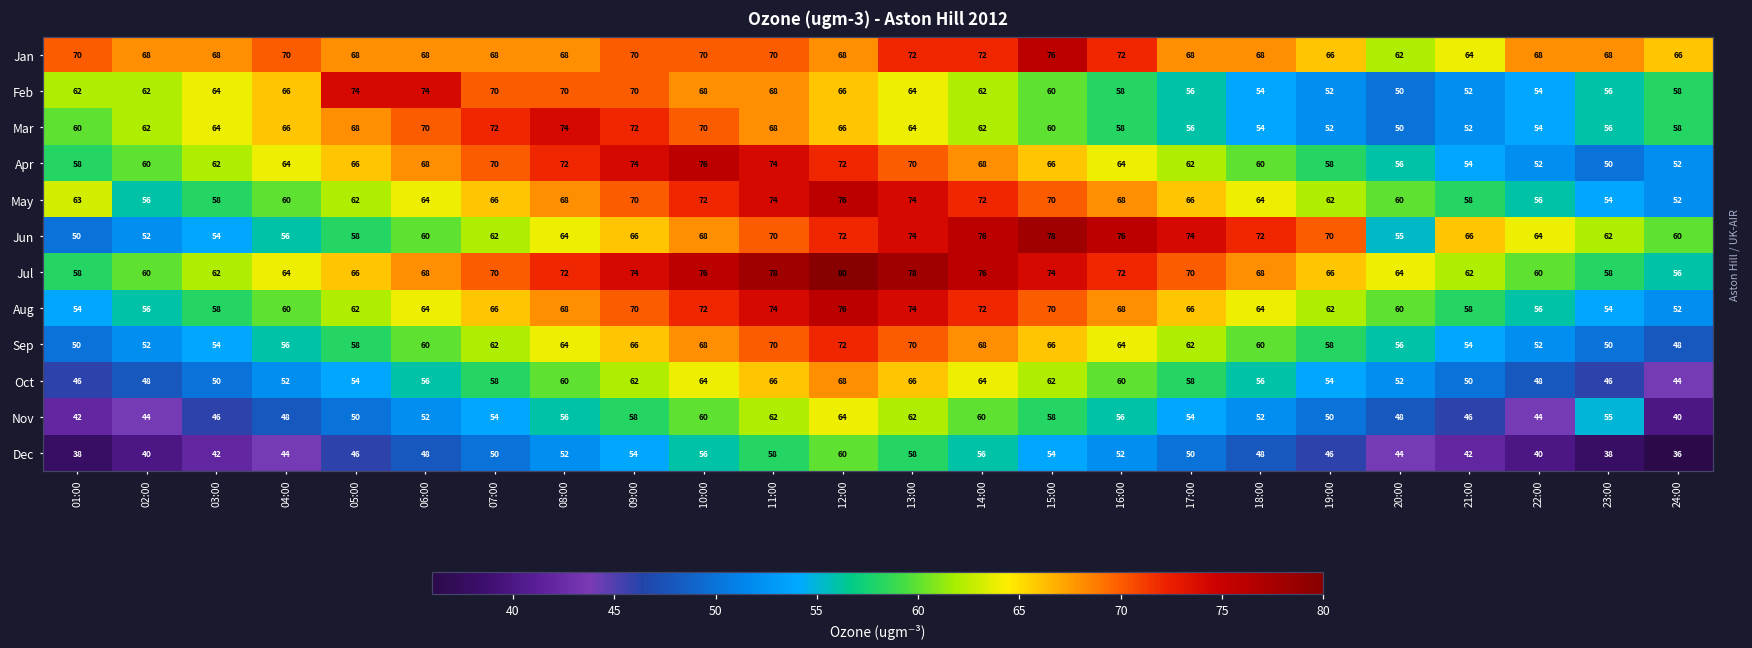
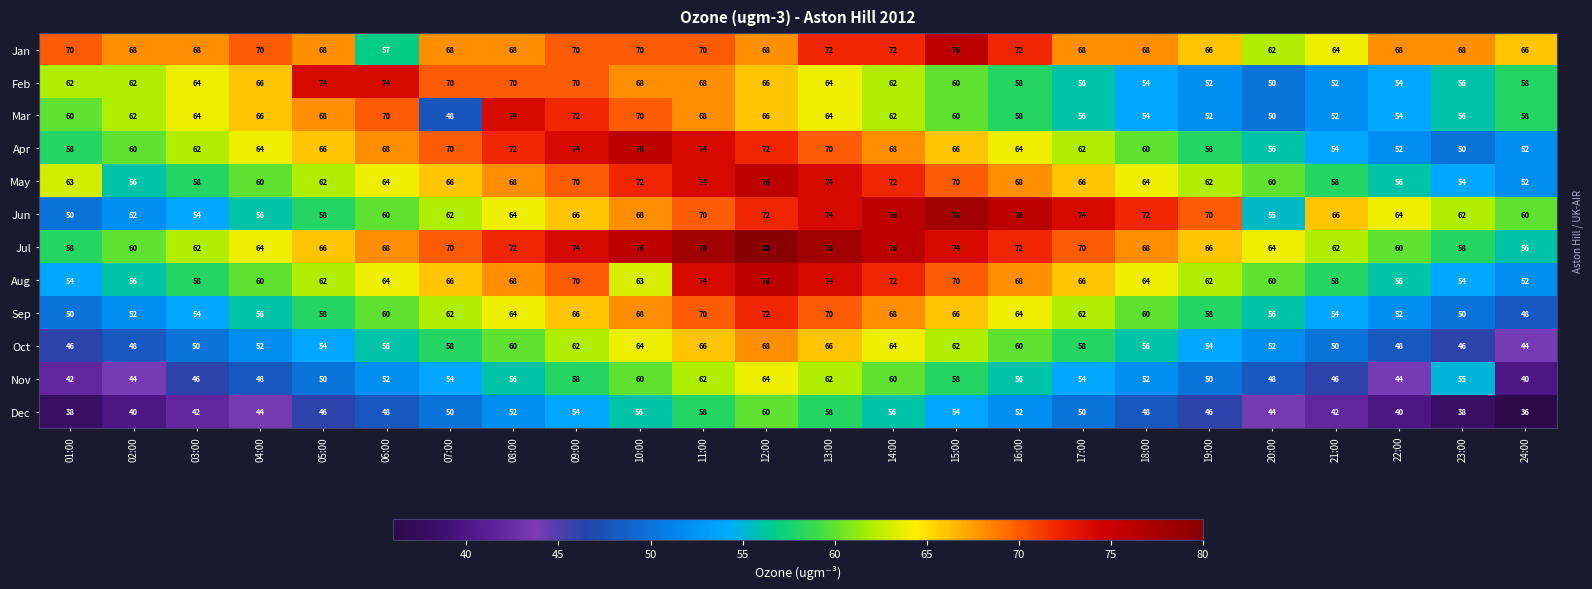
Jan, 06:00: 68 -> 57
Mar, 07:00: 72 -> 48
Aug, 10:00: 72 -> 63
